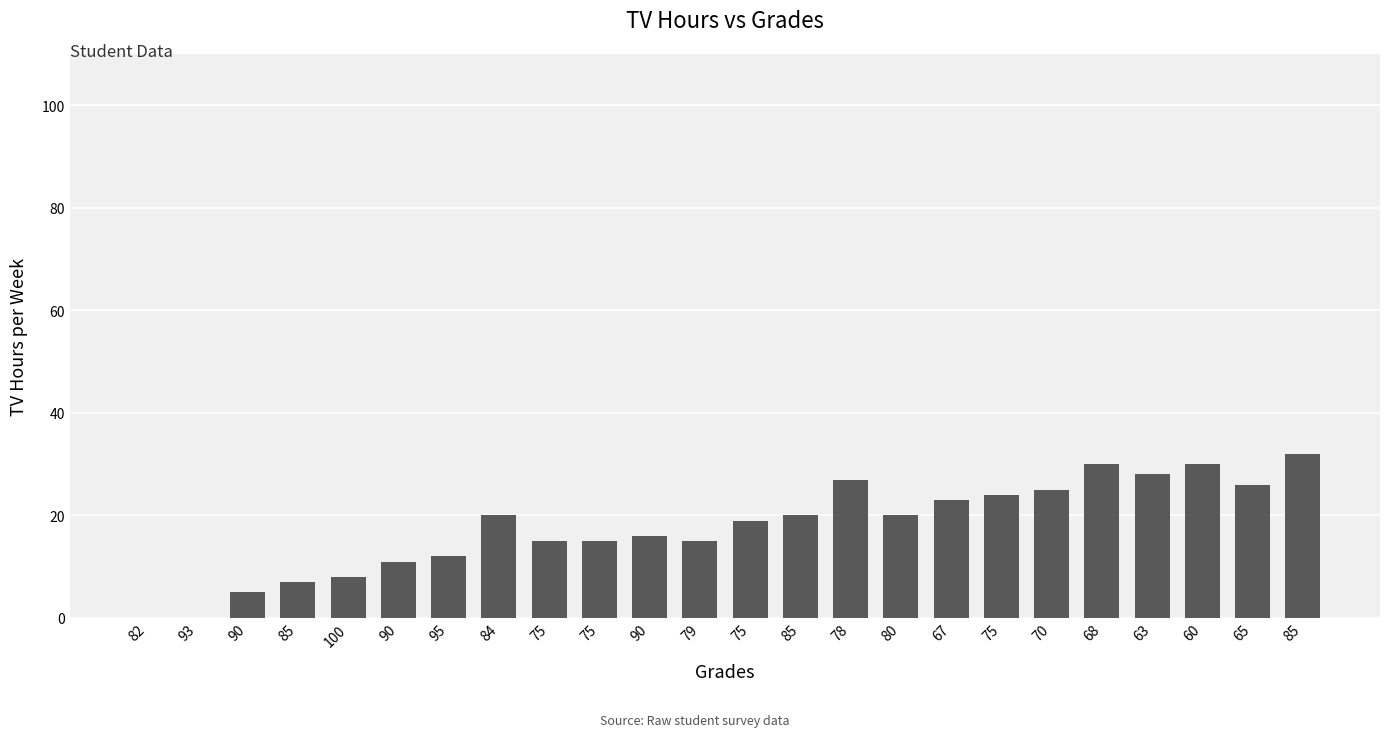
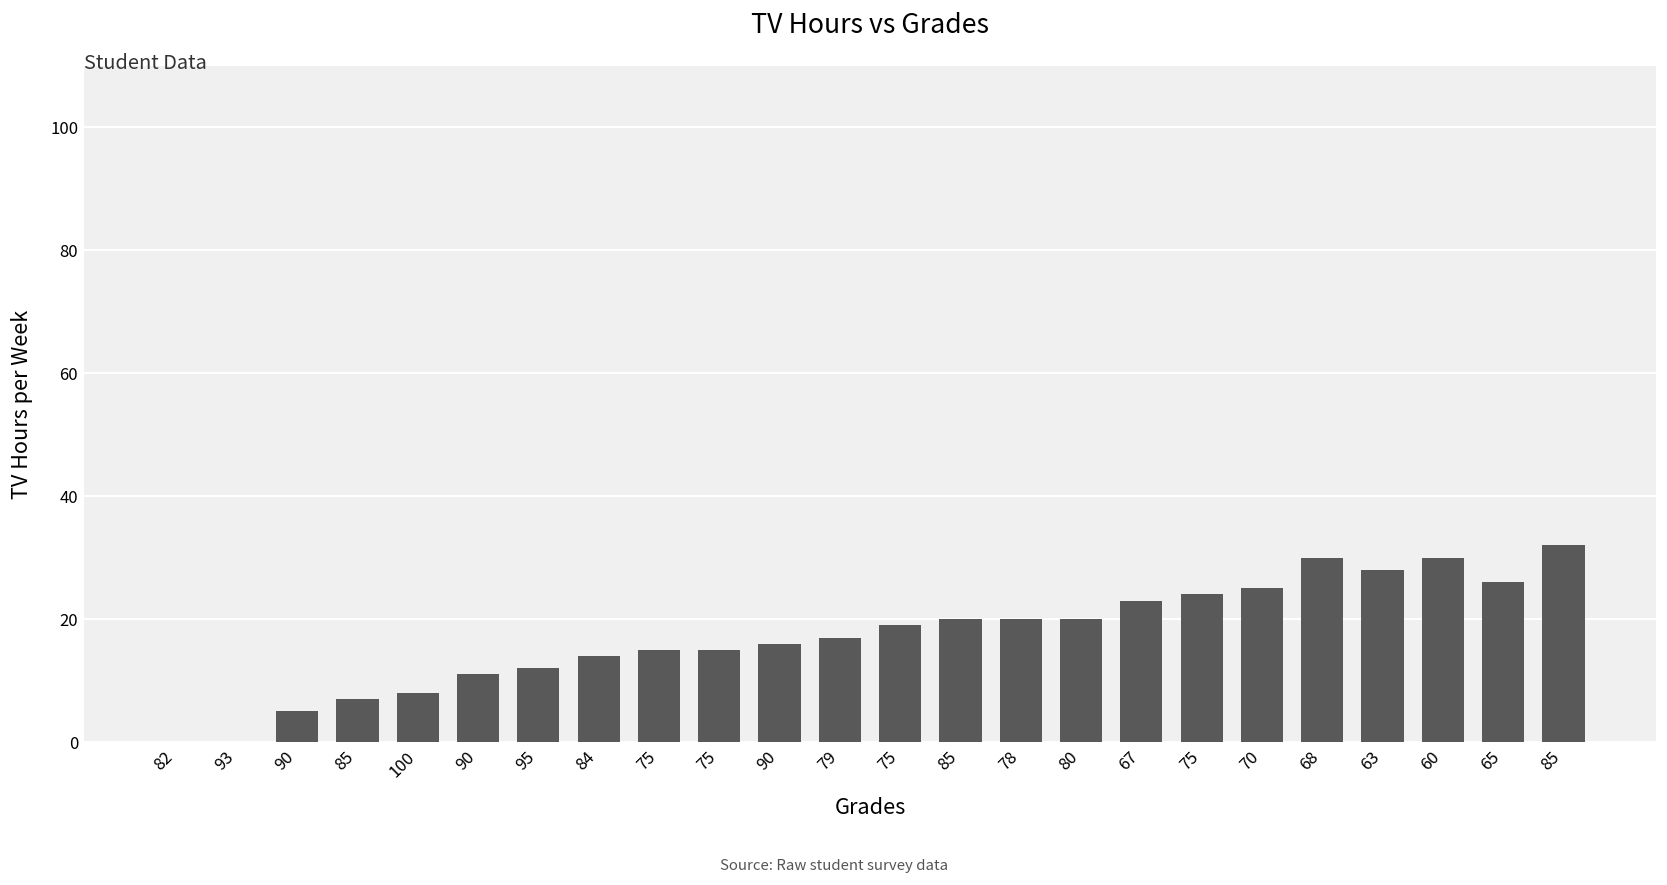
84: 20 -> 14
79: 15 -> 17
78: 27 -> 20
